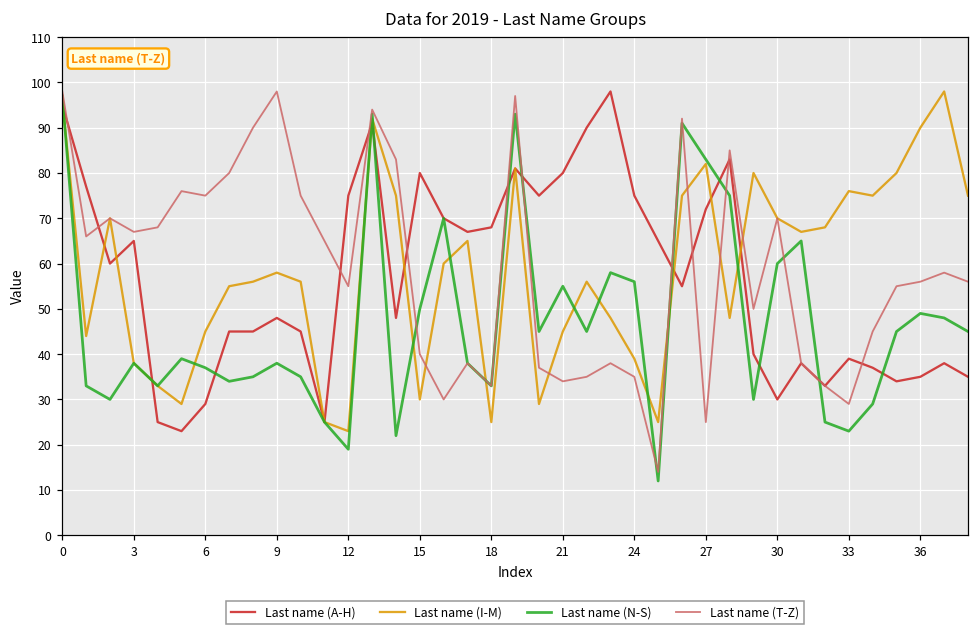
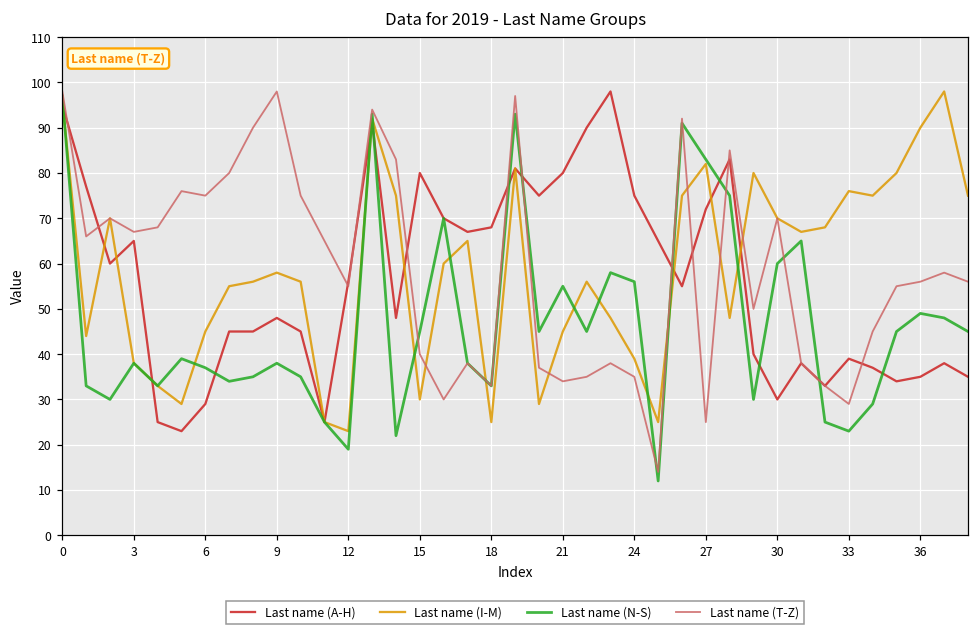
Last name (A-H), 12: 75 -> 56
Last name (N-S), 15: 50 -> 45
